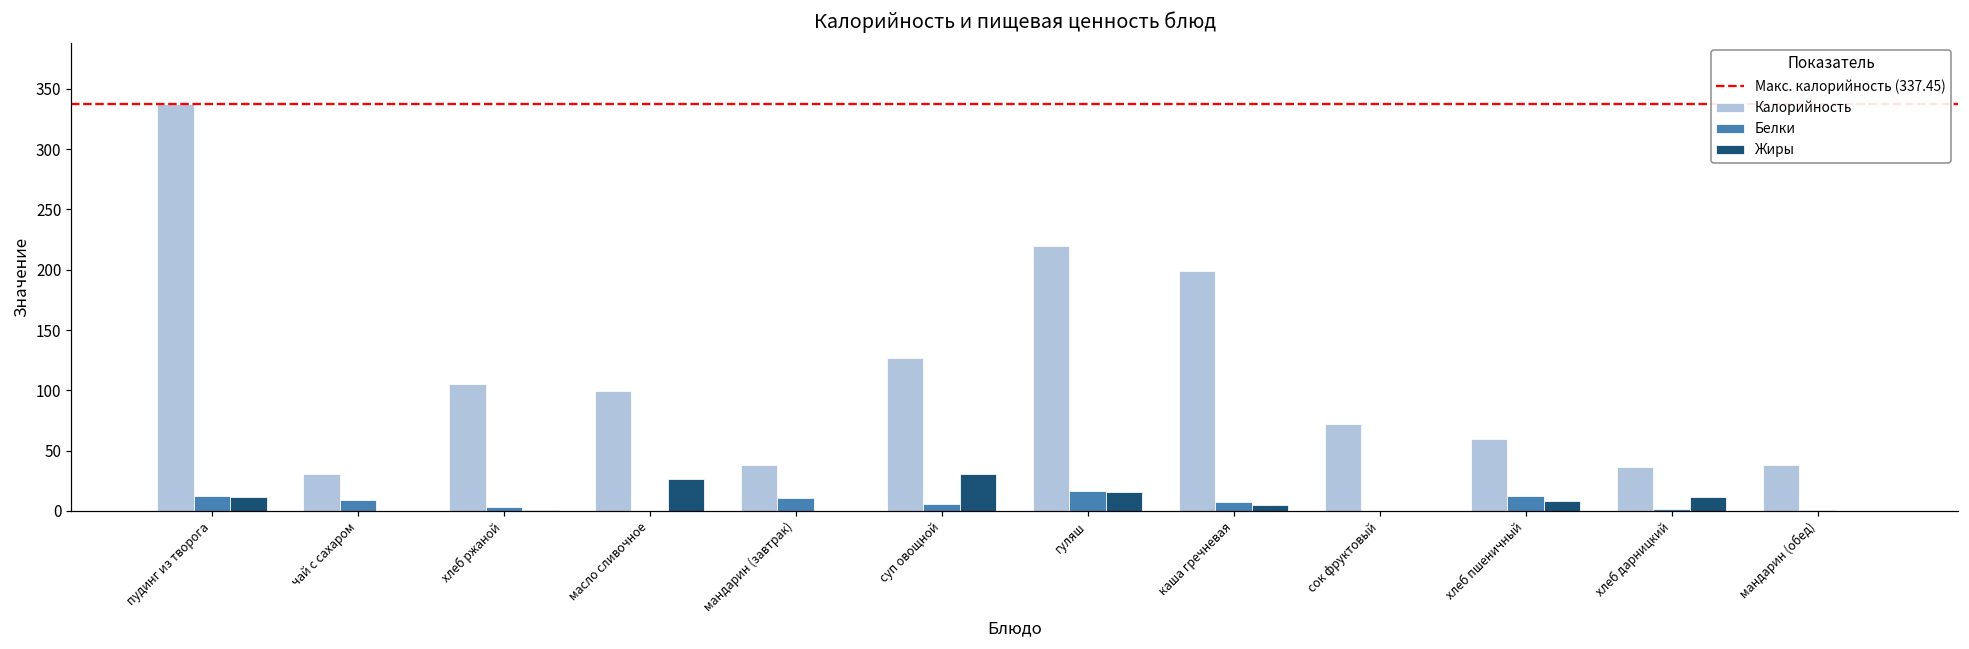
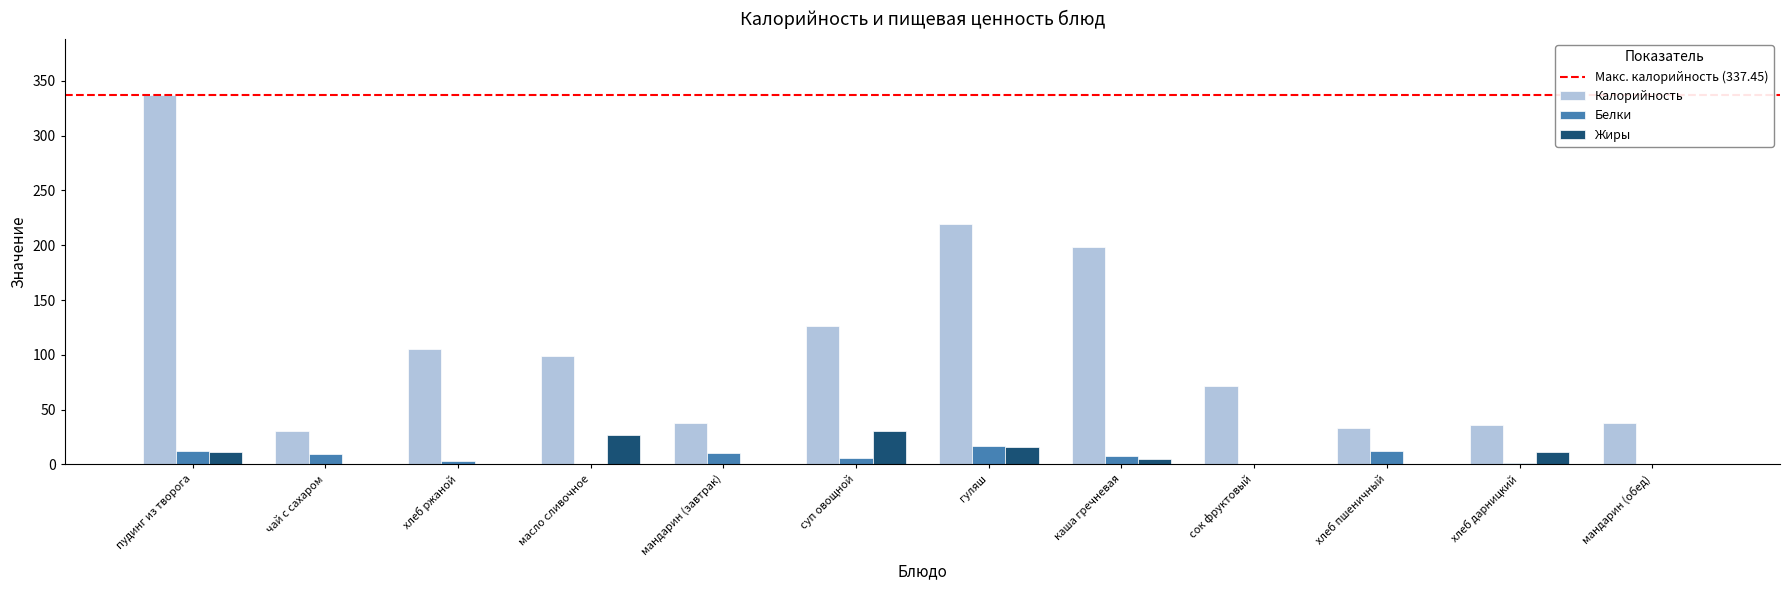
Калорийность, хлеб пшеничный: 60 -> 33
Жиры, хлеб пшеничный: 8 -> 0
